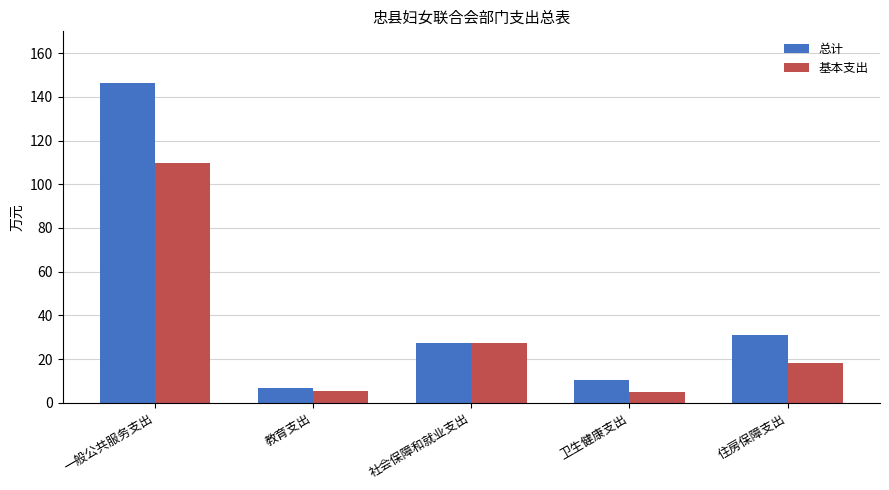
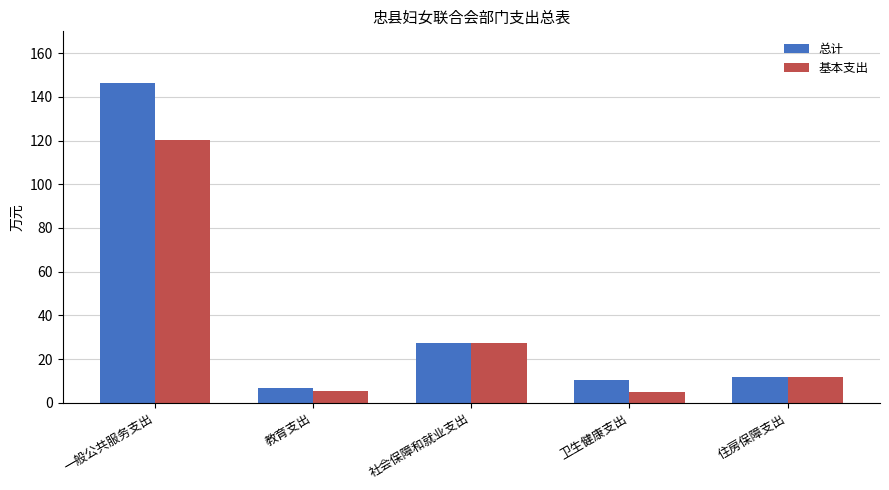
基本支出, 一般公共服务支出: 110 -> 120
总计, 住房保障支出: 31 -> 12
基本支出, 住房保障支出: 18 -> 12
